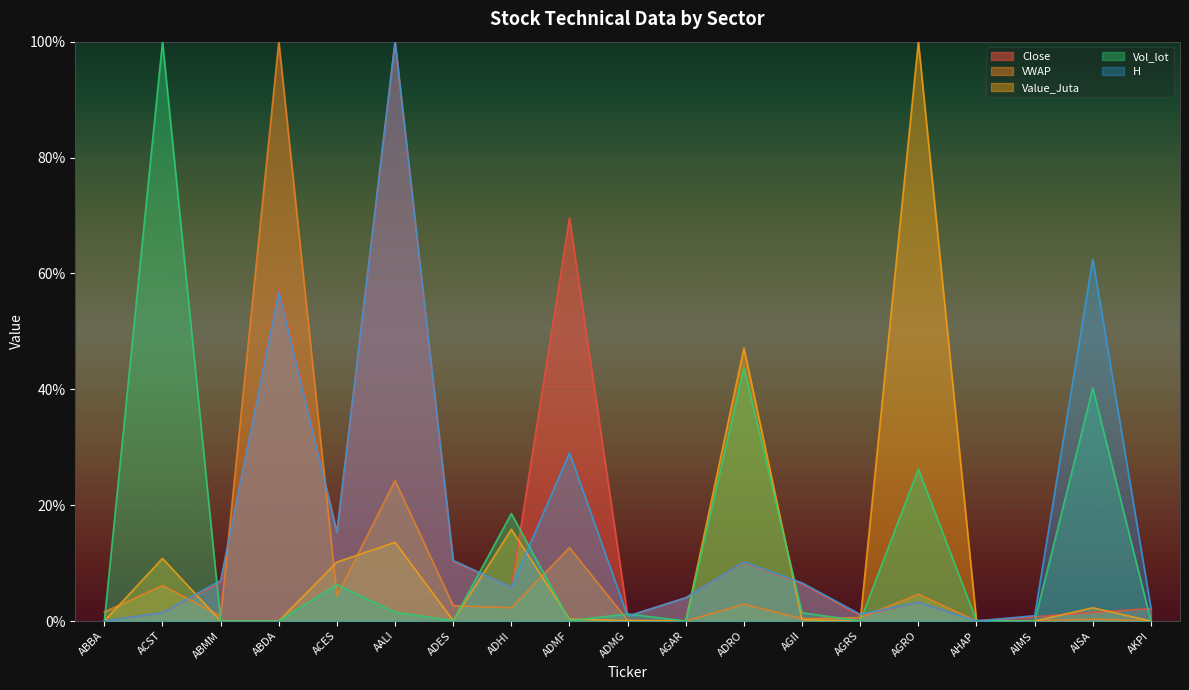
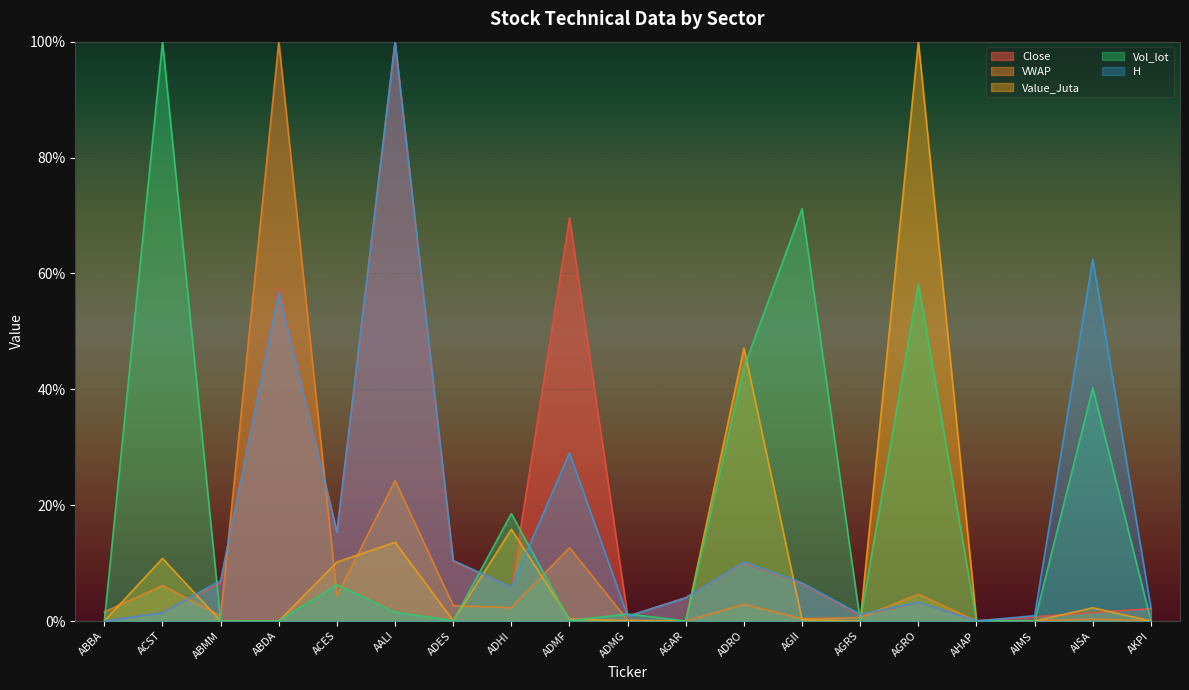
Vol_lot, AGII: 1% -> 71%
Vol_lot, AGRO: 26% -> 58%
